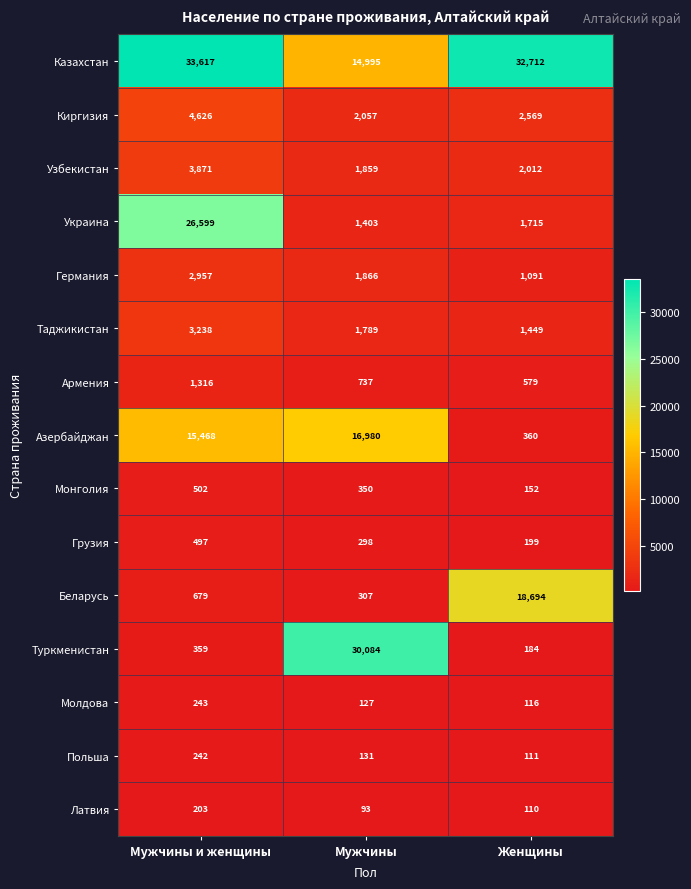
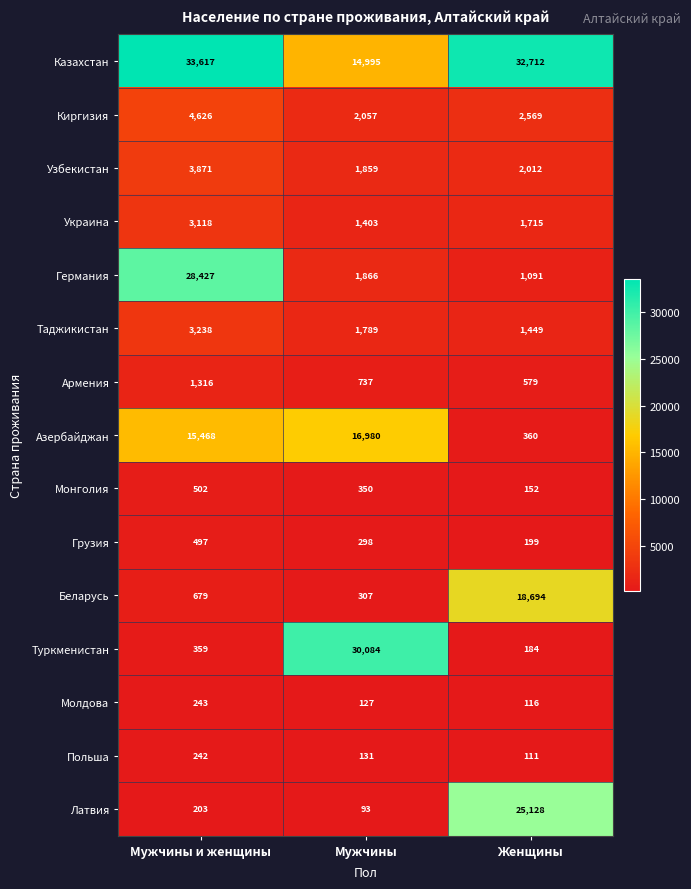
Украина, Мужчины и женщины: 26,599 -> 3,118
Германия, Мужчины и женщины: 2,957 -> 28,427
Латвия, Женщины: 110 -> 25,128
